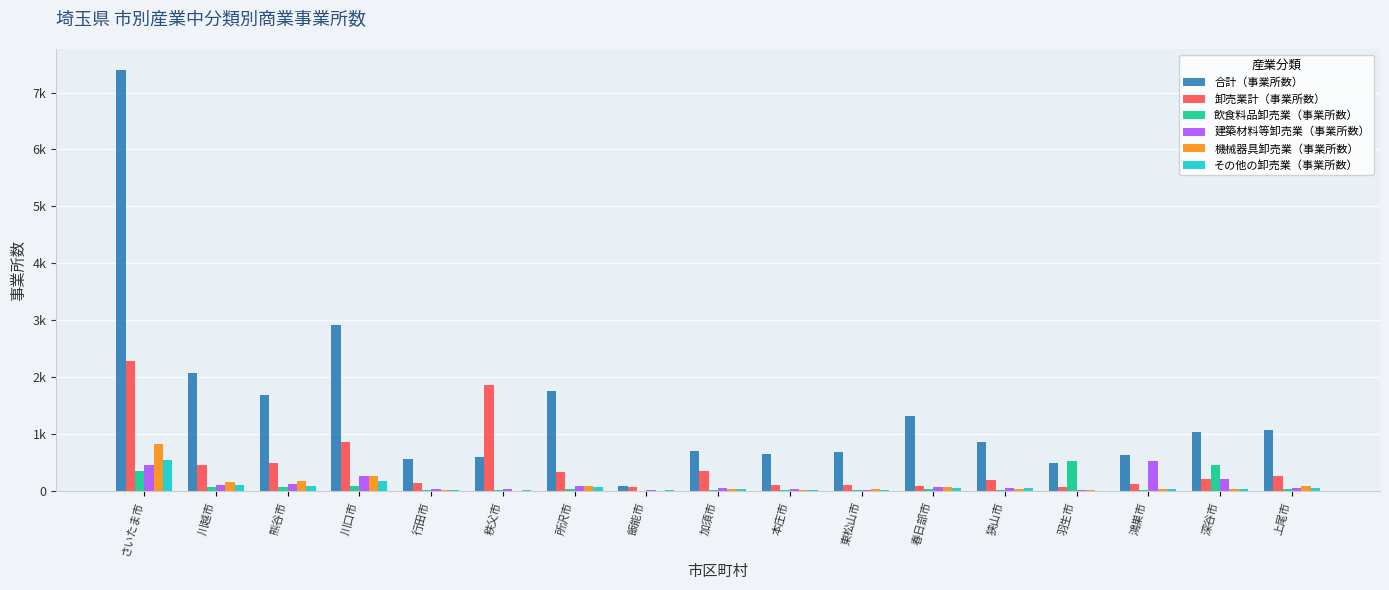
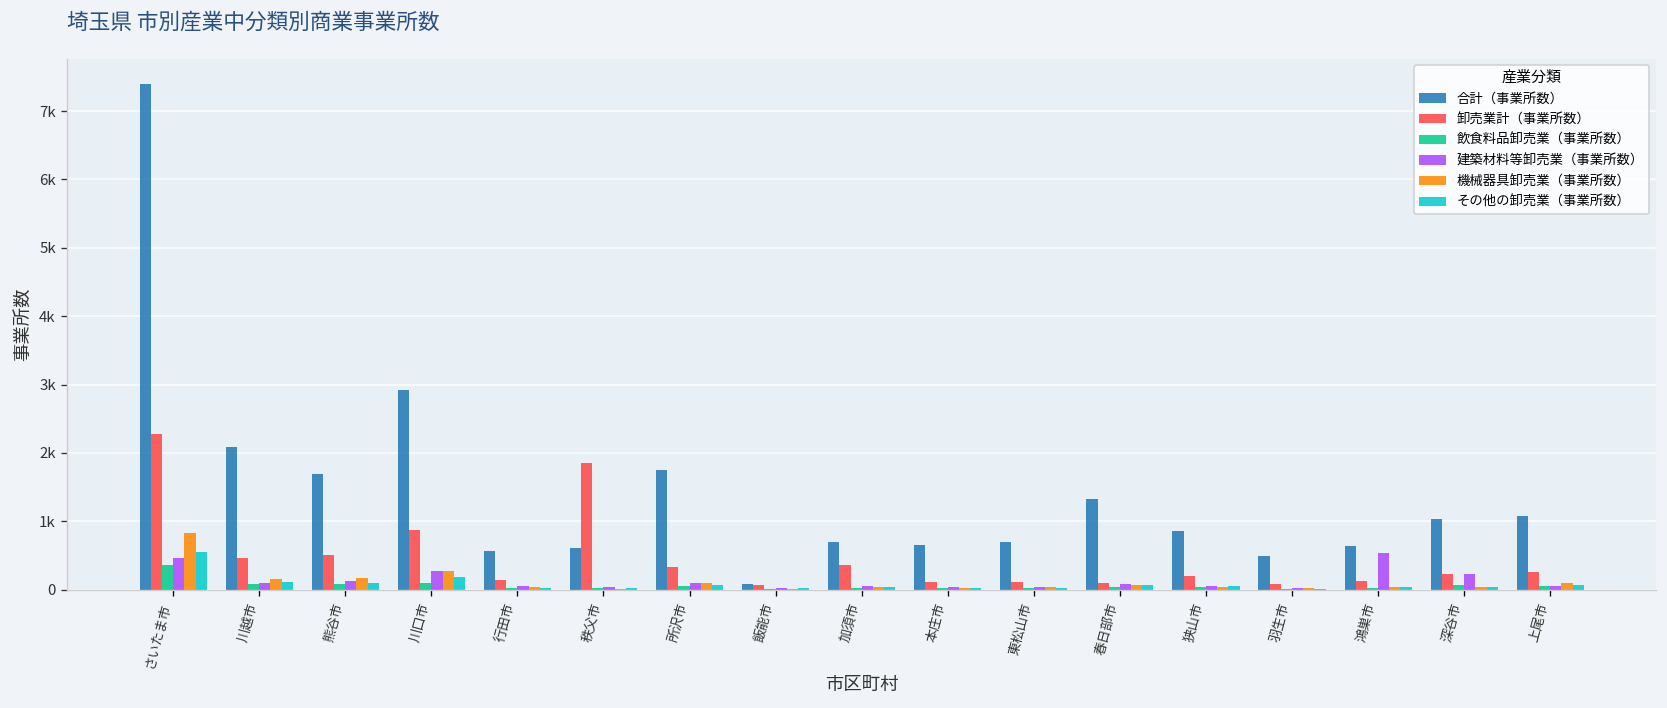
飲食料品卸売業（事業所数）, 羽生市: 500 -> 0
飲食料品卸売業（事業所数）, 深谷市: 500 -> 100
